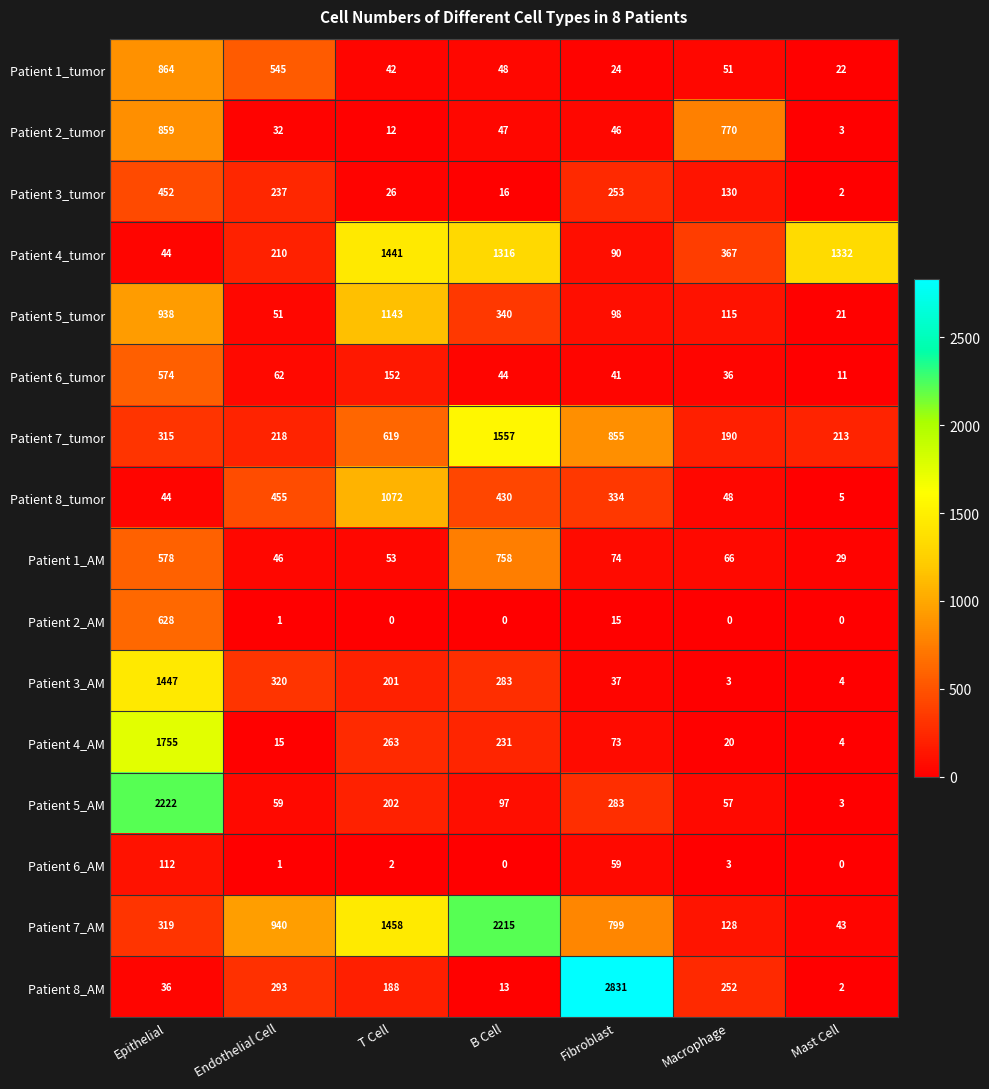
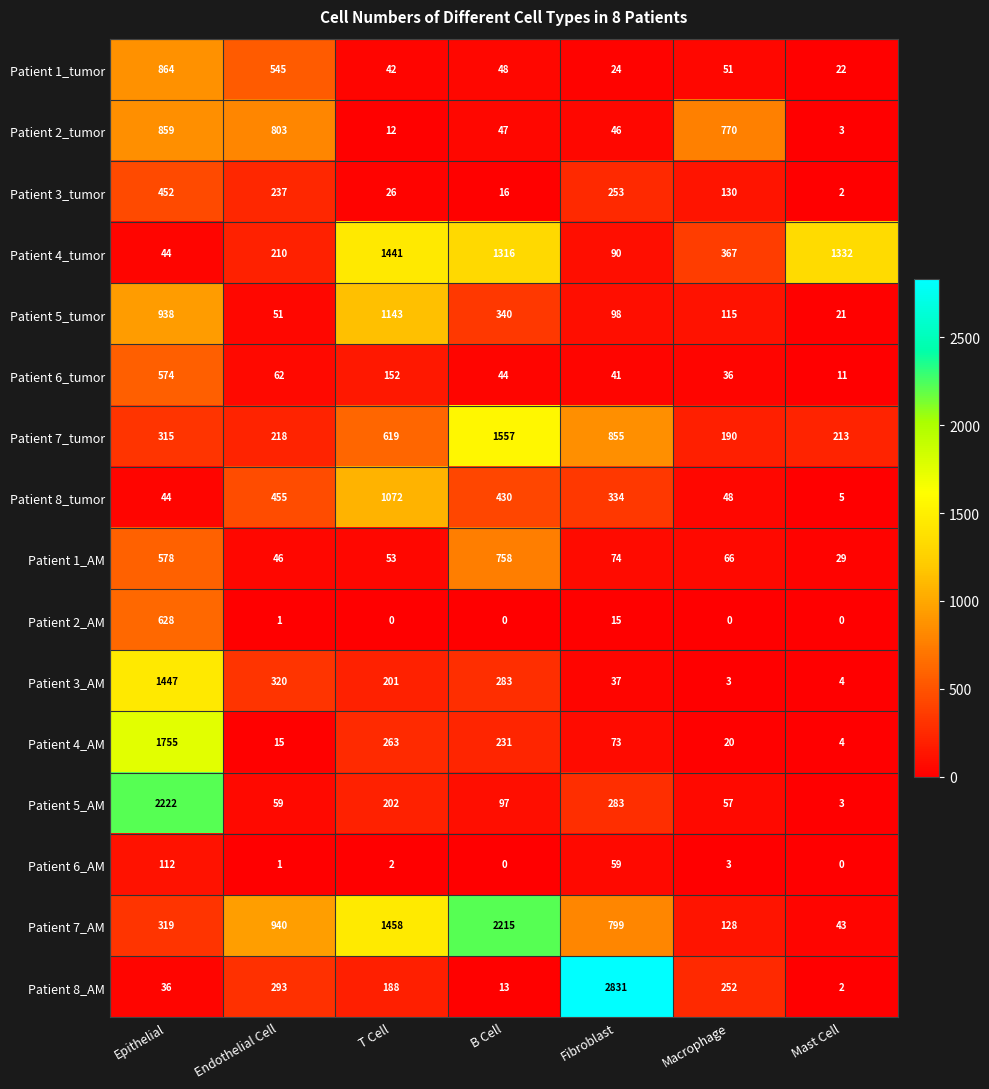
Patient 2_tumor, Endothelial Cell: 32 -> 803
